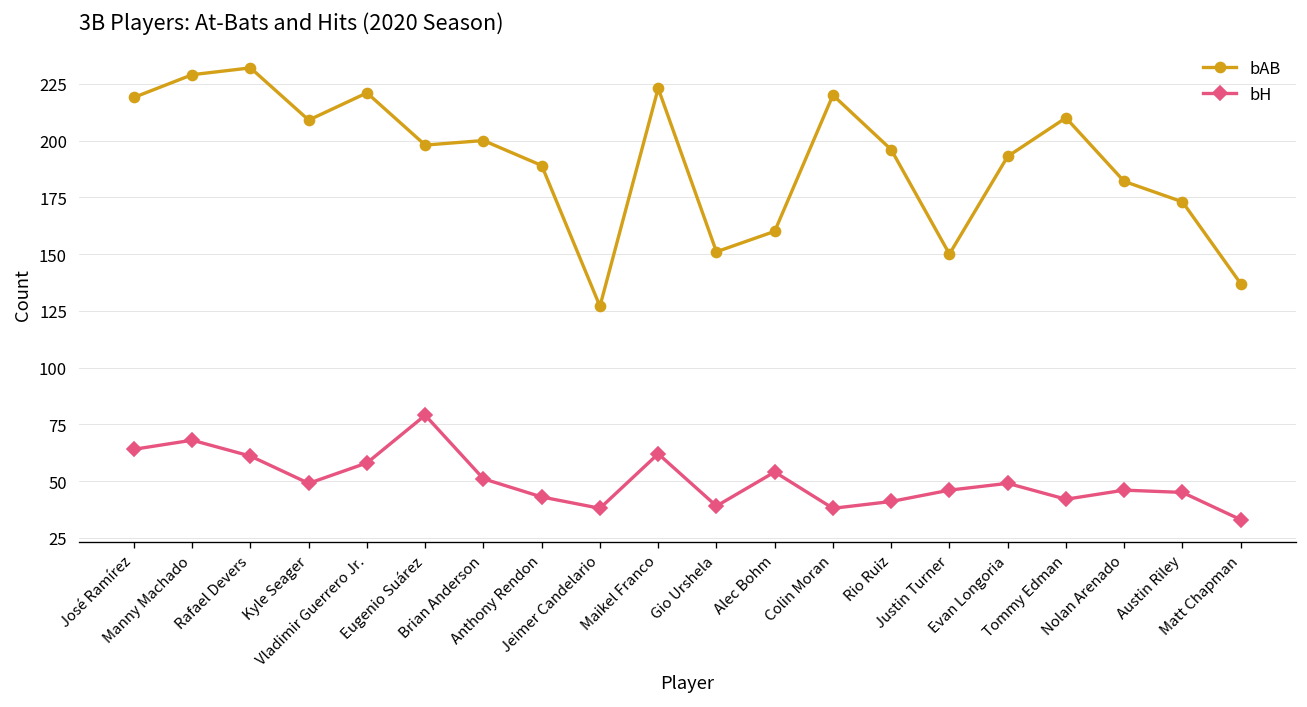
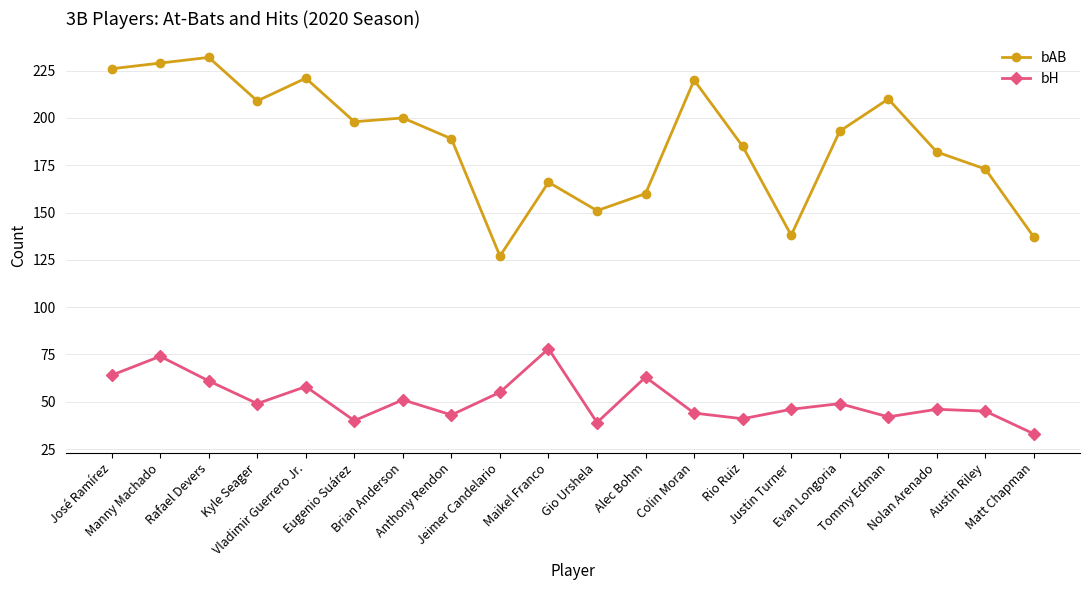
bAB, José Ramírez: 219 -> 226
bH, Manny Machado: 68 -> 74
bH, Eugenio Suárez: 79 -> 40
bH, Jeimer Candelario: 38 -> 55
bAB, Maikel Franco: 223 -> 166
bH, Maikel Franco: 62 -> 78
bH, Alec Bohm: 54 -> 63
bH, Colin Moran: 38 -> 44
bAB, Rio Ruiz: 196 -> 185
bAB, Justin Turner: 150 -> 138
